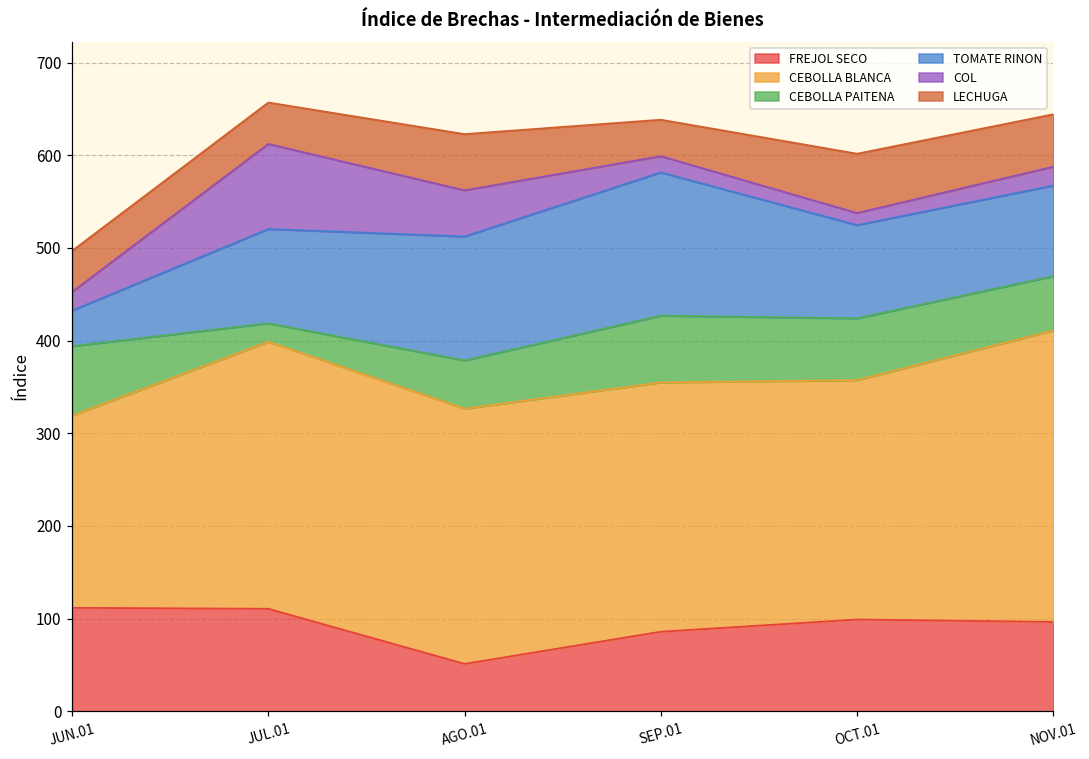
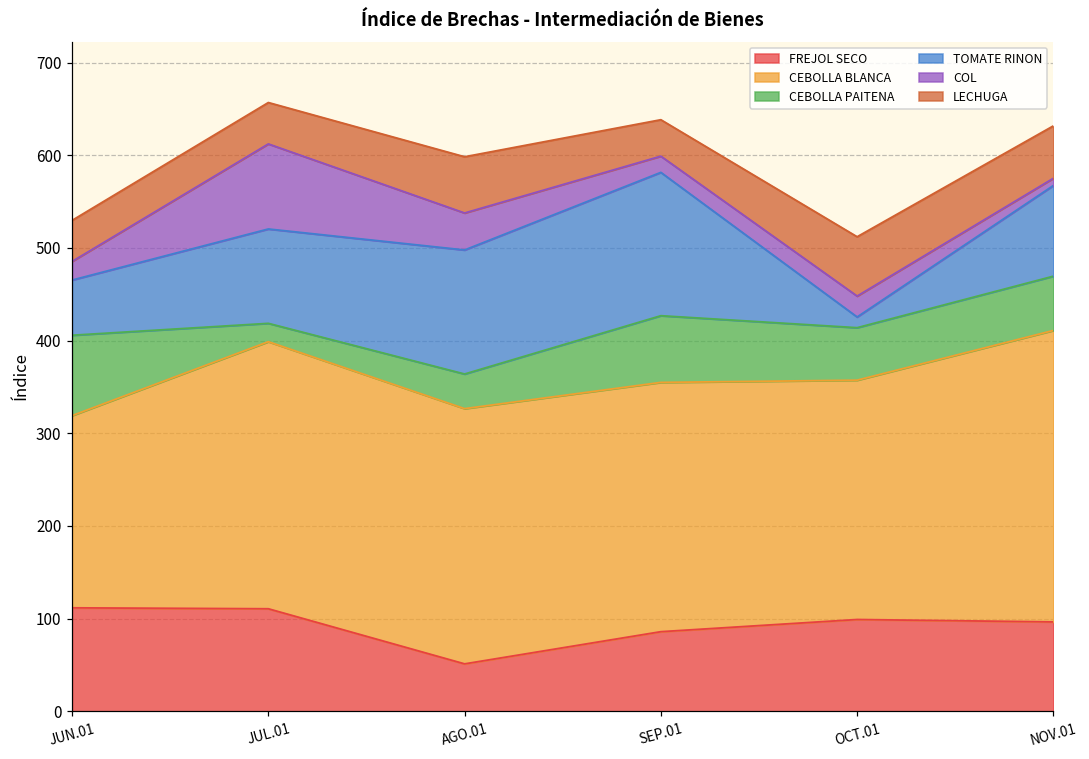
CEBOLLA PAITENA, JUN.01: 70 -> 90
TOMATE RINON, JUN.01: 40 -> 60
CEBOLLA PAITENA, AGO.01: 50 -> 40
COL, AGO.01: 50 -> 40
CEBOLLA PAITENA, OCT.01: 70 -> 60
TOMATE RINON, OCT.01: 100 -> 10
COL, OCT.01: 10 -> 20
COL, NOV.01: 20 -> 10
